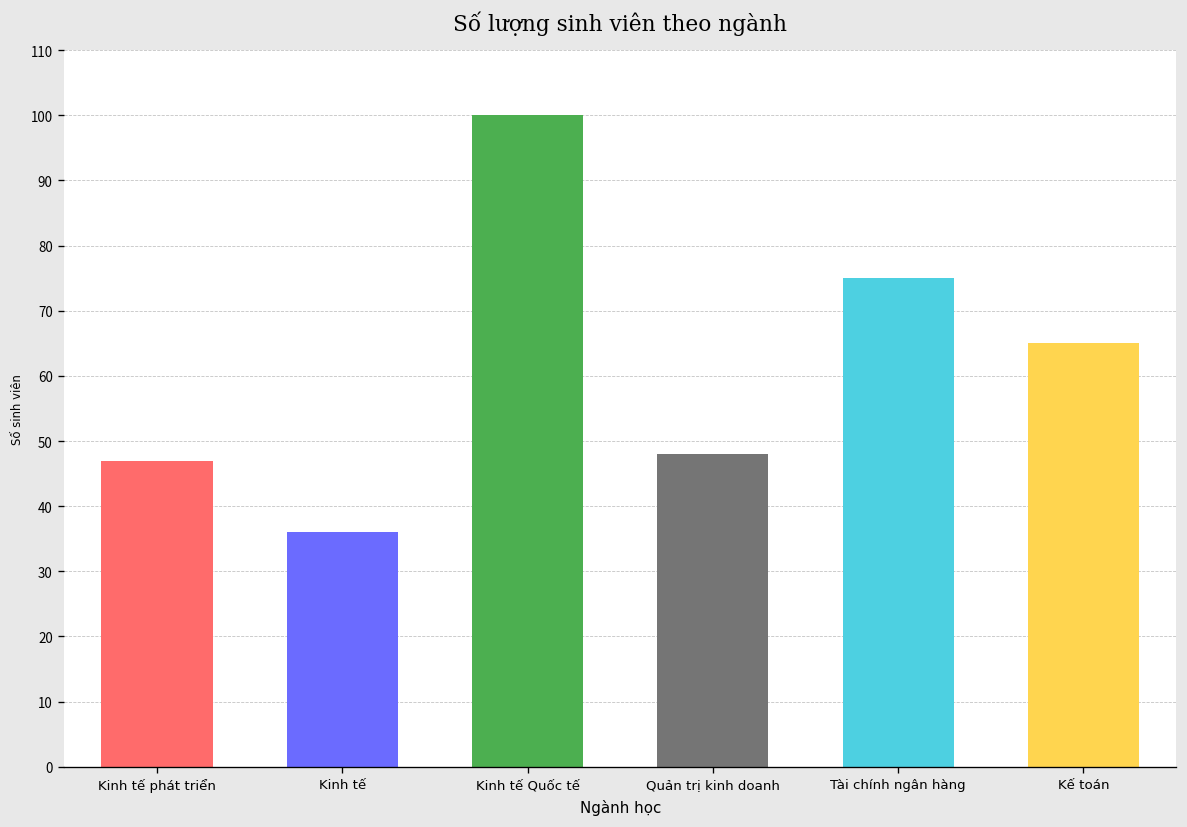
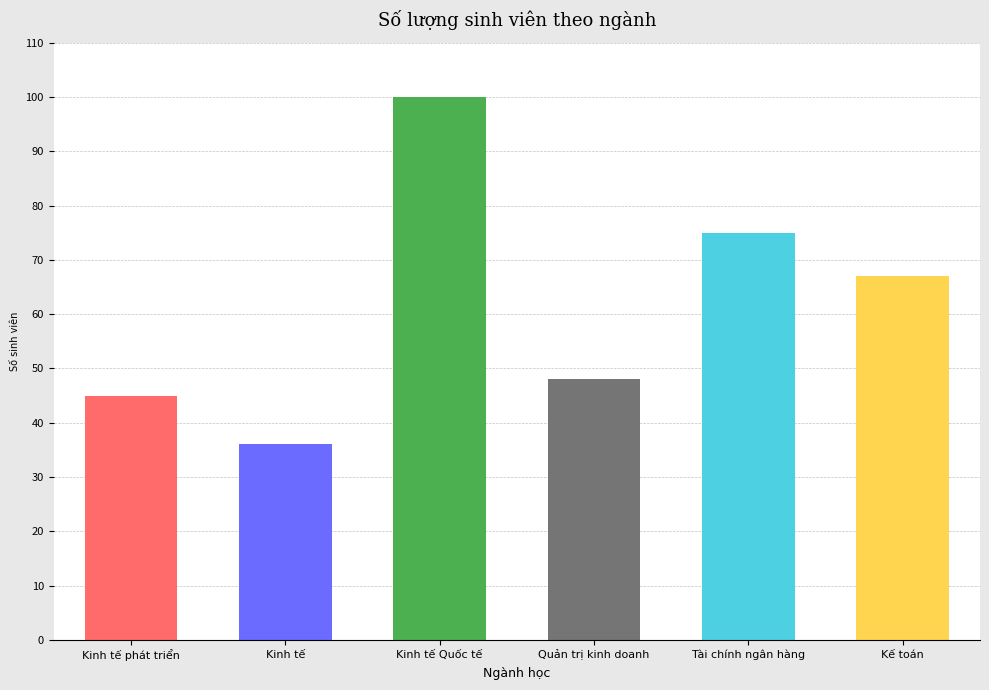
Kinh tế phát triển: 47 -> 45
Kế toán: 65 -> 67
